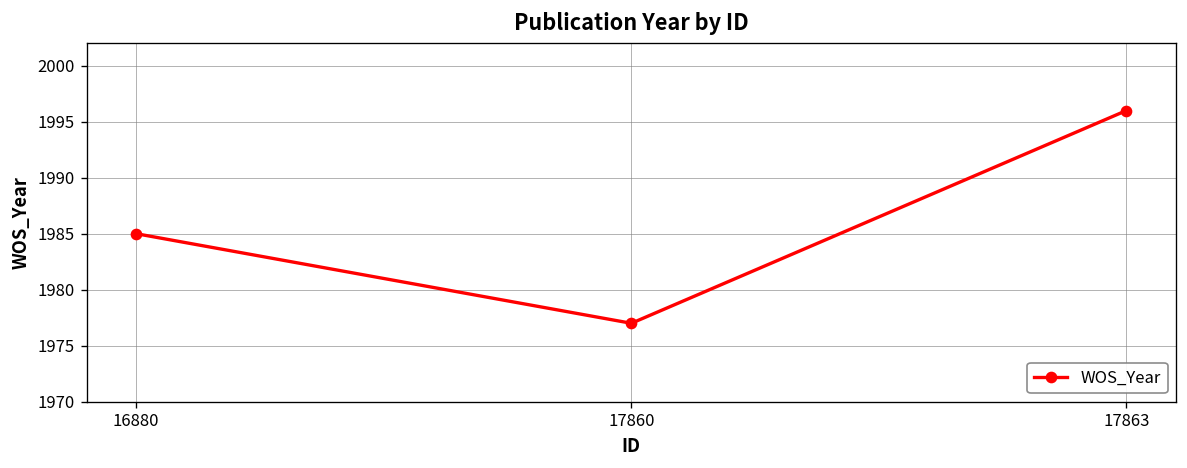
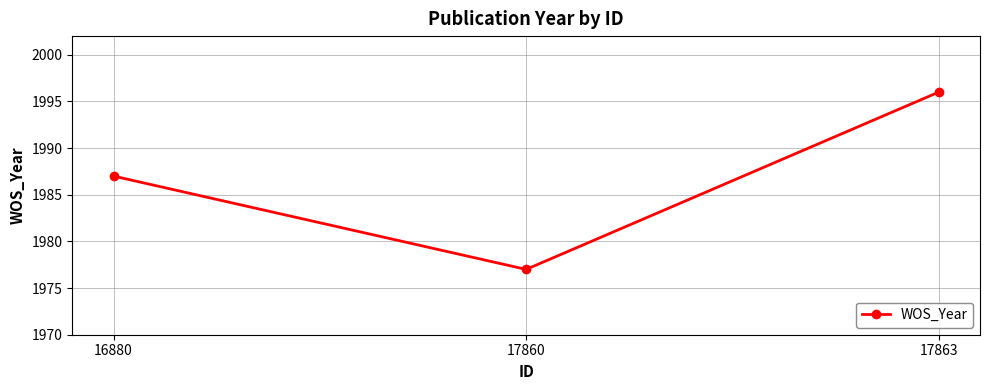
16880: 1985 -> 1987
